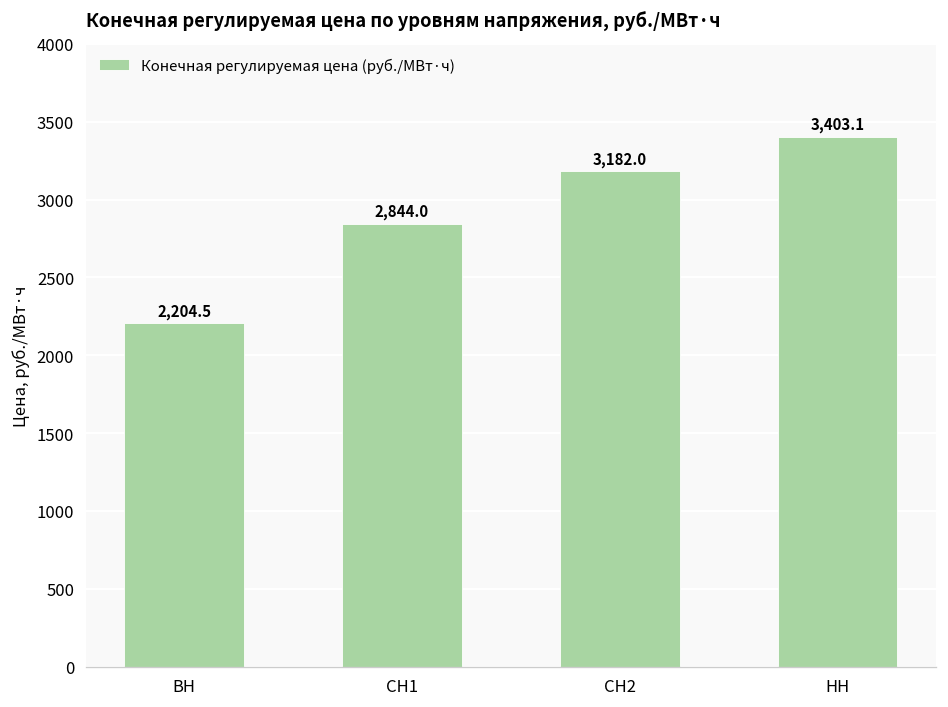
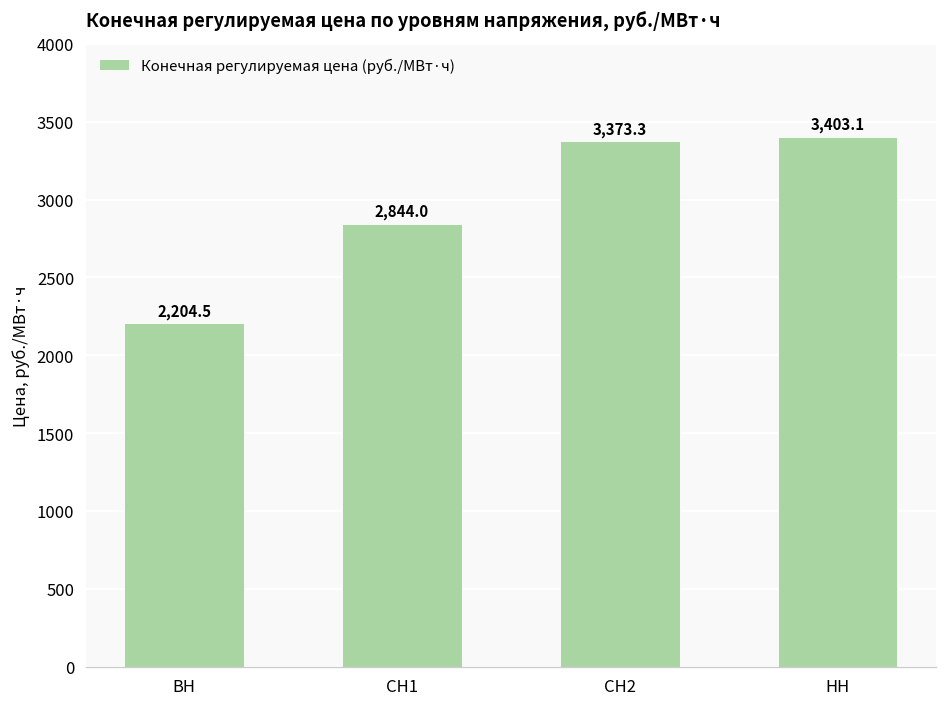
СН2: 3,182.0 -> 3,373.3
